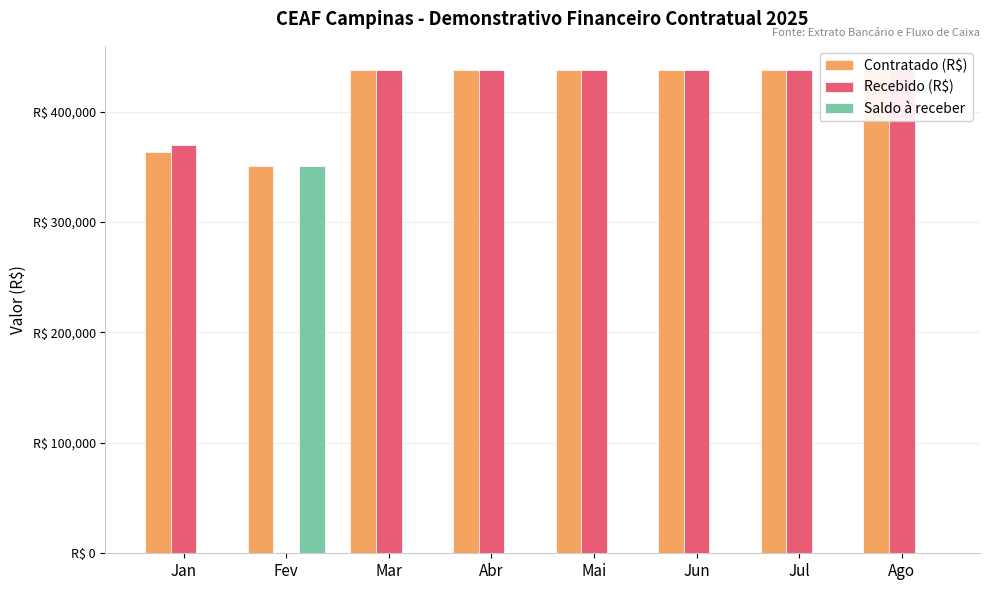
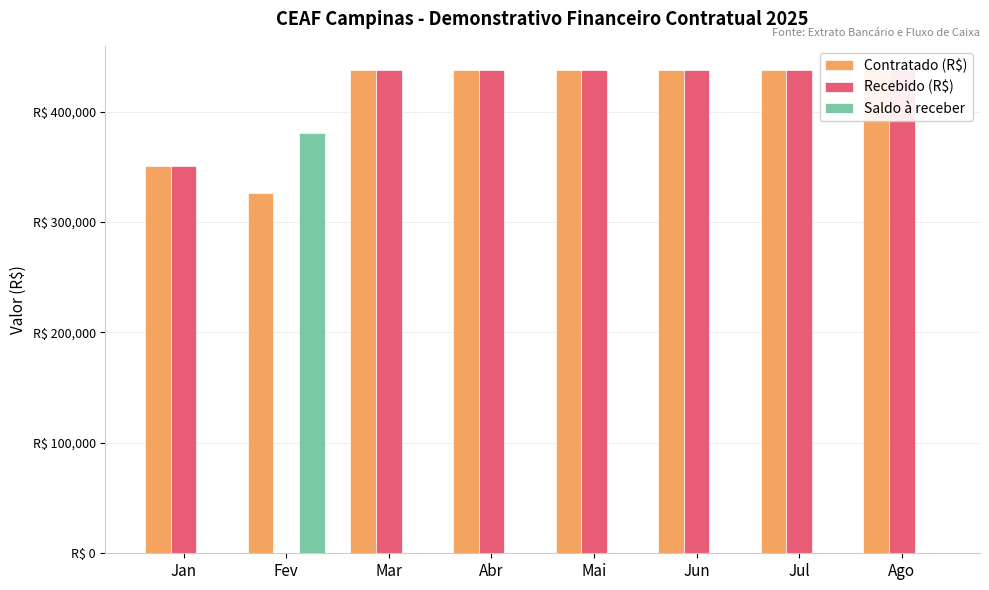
Contratado (R$), Jan: R$ 364,000 -> R$ 351,000
Recebido (R$), Jan: R$ 370,000 -> R$ 351,000
Contratado (R$), Fev: R$ 351,000 -> R$ 326,000
Saldo à receber, Fev: R$ 351,000 -> R$ 380,000
